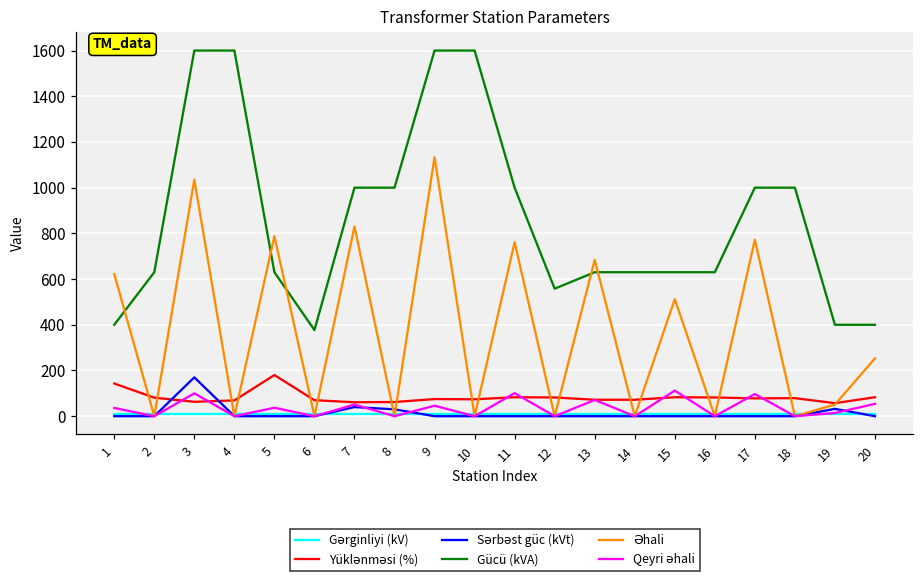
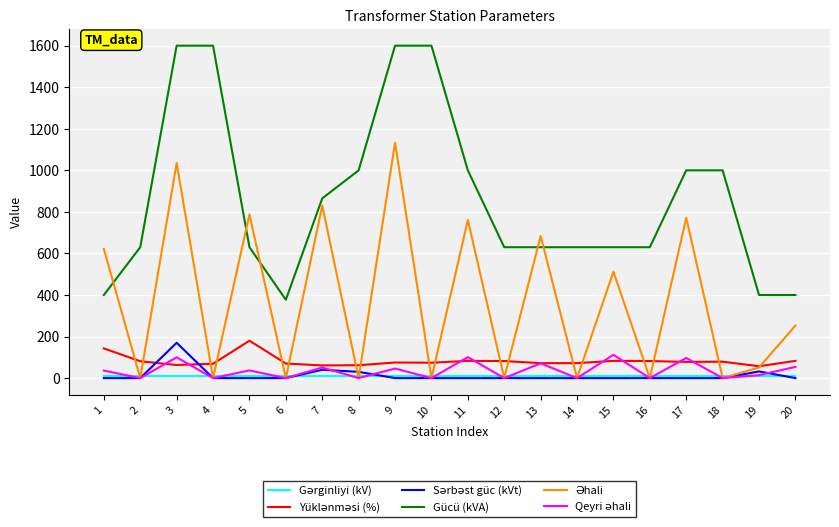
Gücü (kVA), 7: 1000 -> 870
Gücü (kVA), 12: 560 -> 630
